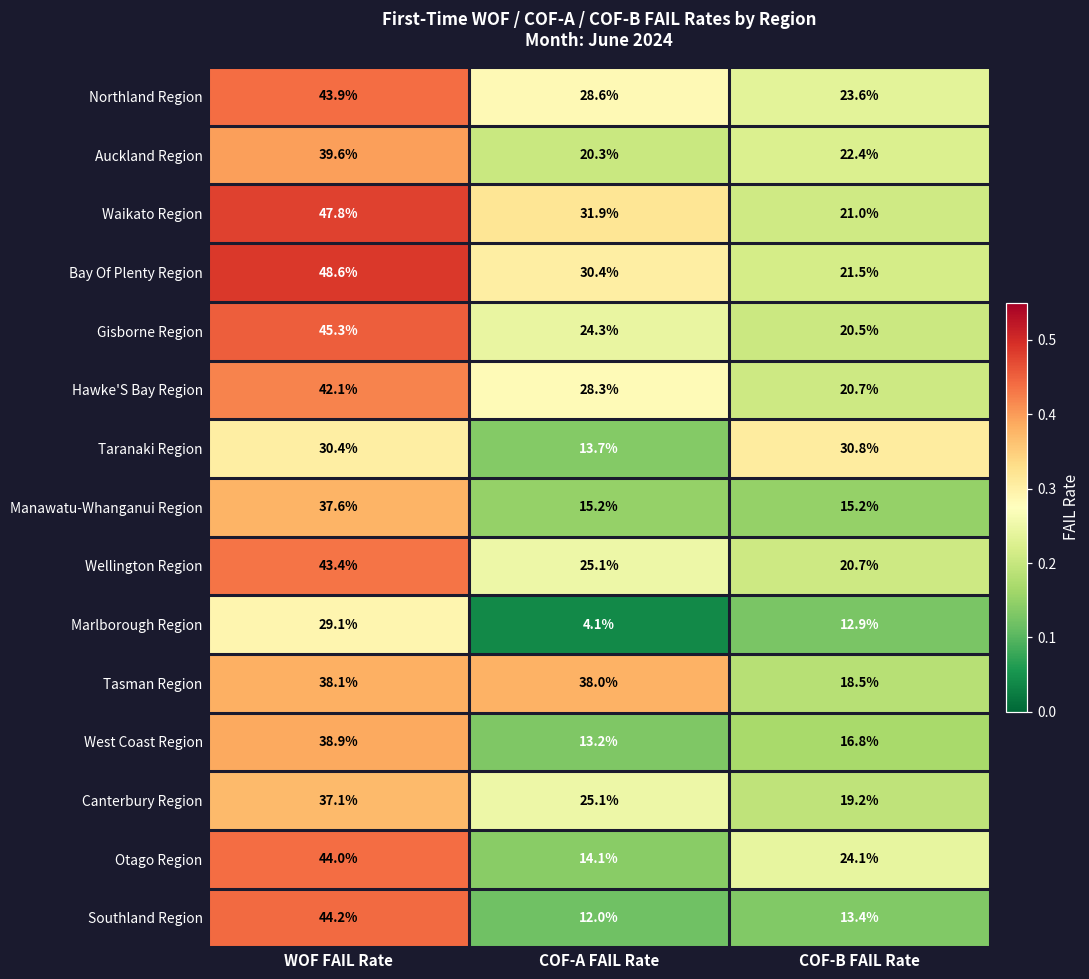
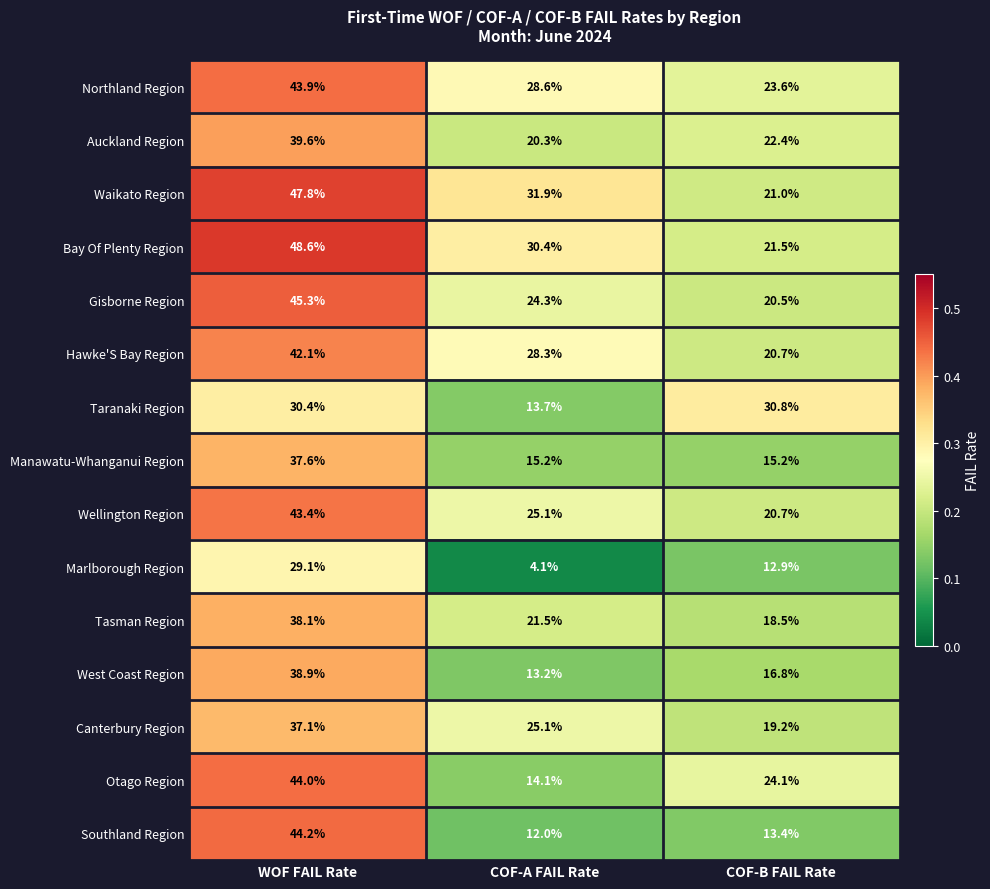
Tasman Region, COF-A FAIL Rate: 38.0% -> 21.5%
